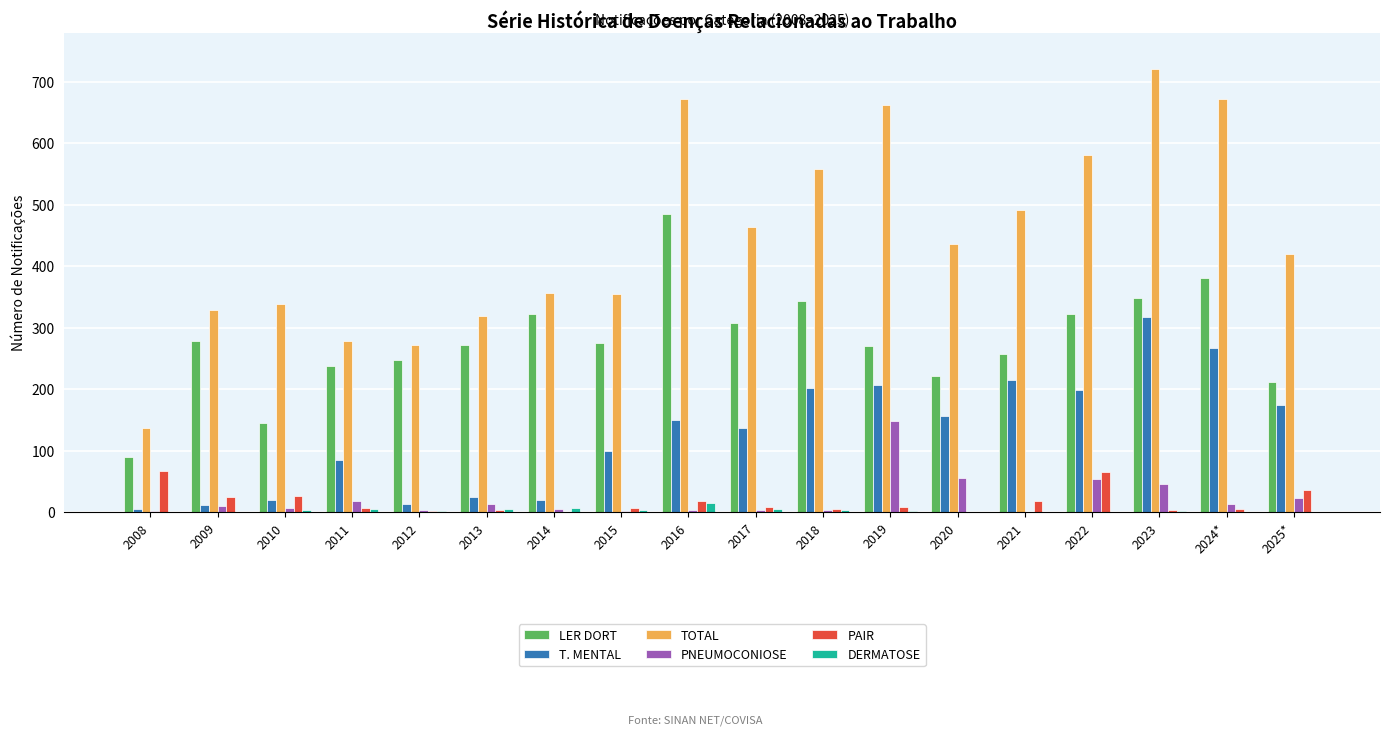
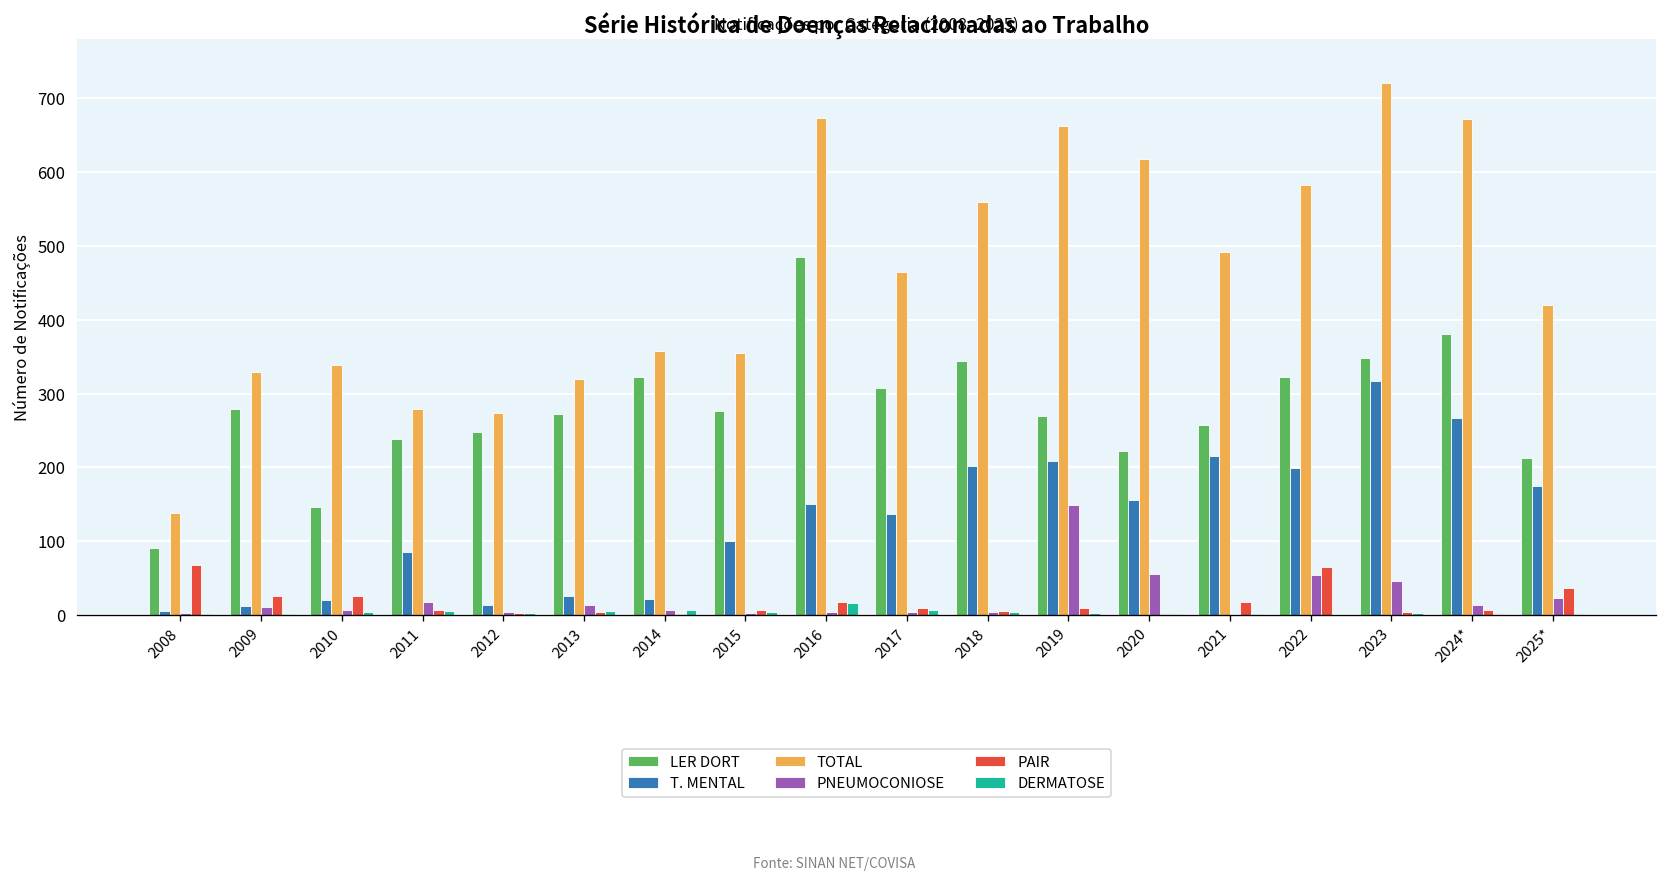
TOTAL, 2020: 440 -> 620
